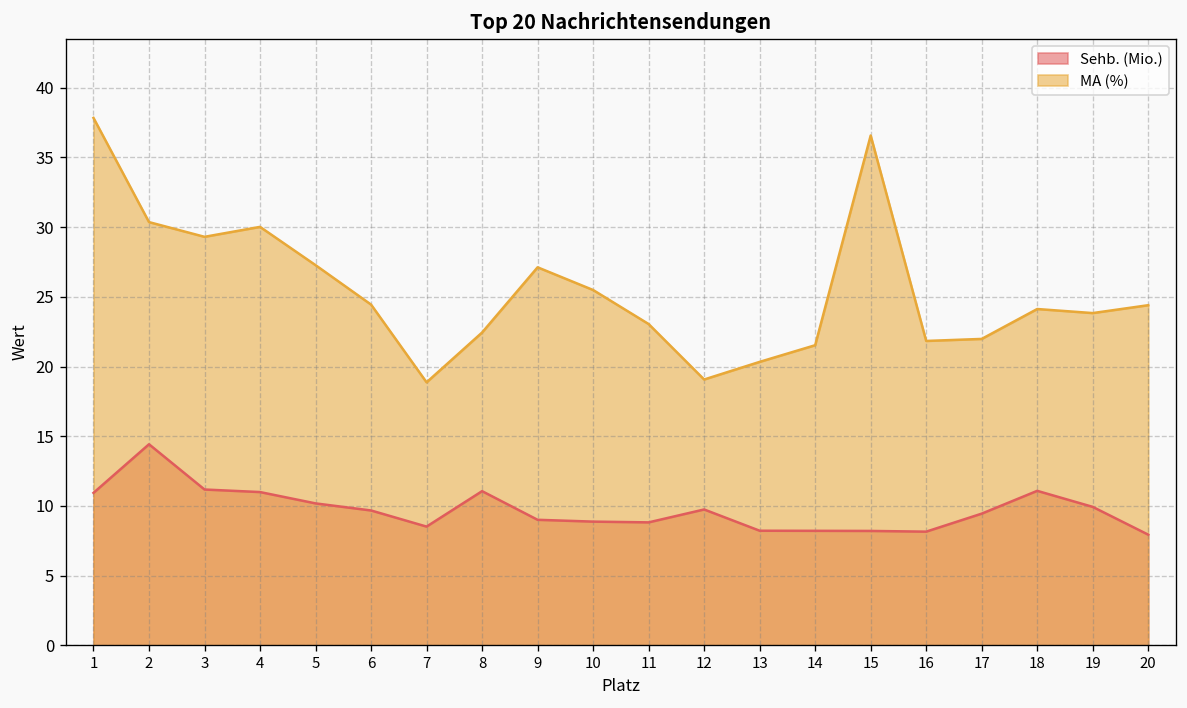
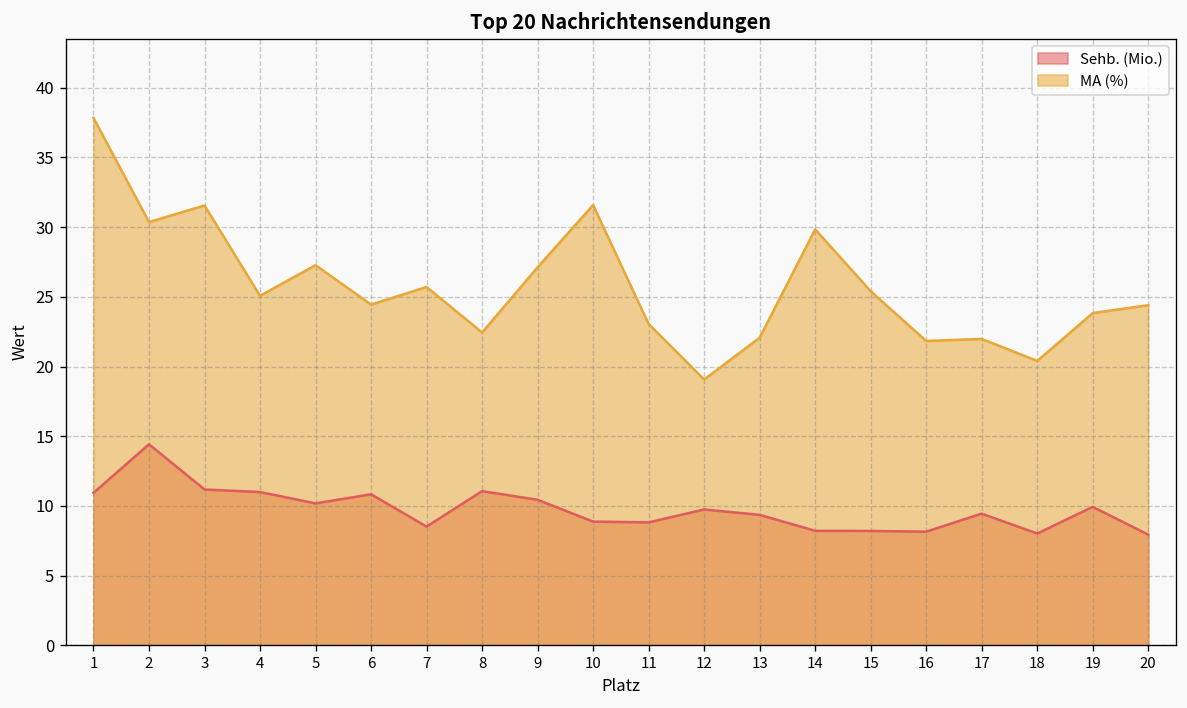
MA (%), 3: 29.3 -> 31.6
MA (%), 4: 30.0 -> 25.1
Sehb. (Mio.), 6: 9.7 -> 10.8
MA (%), 7: 18.9 -> 25.7
Sehb. (Mio.), 9: 9.0 -> 10.4
MA (%), 10: 25.5 -> 31.6
Sehb. (Mio.), 13: 8.2 -> 9.4
MA (%), 13: 20.3 -> 22.1
MA (%), 14: 21.5 -> 29.8
MA (%), 15: 36.6 -> 25.4
Sehb. (Mio.), 18: 11.1 -> 8.0
MA (%), 18: 24.1 -> 20.4
